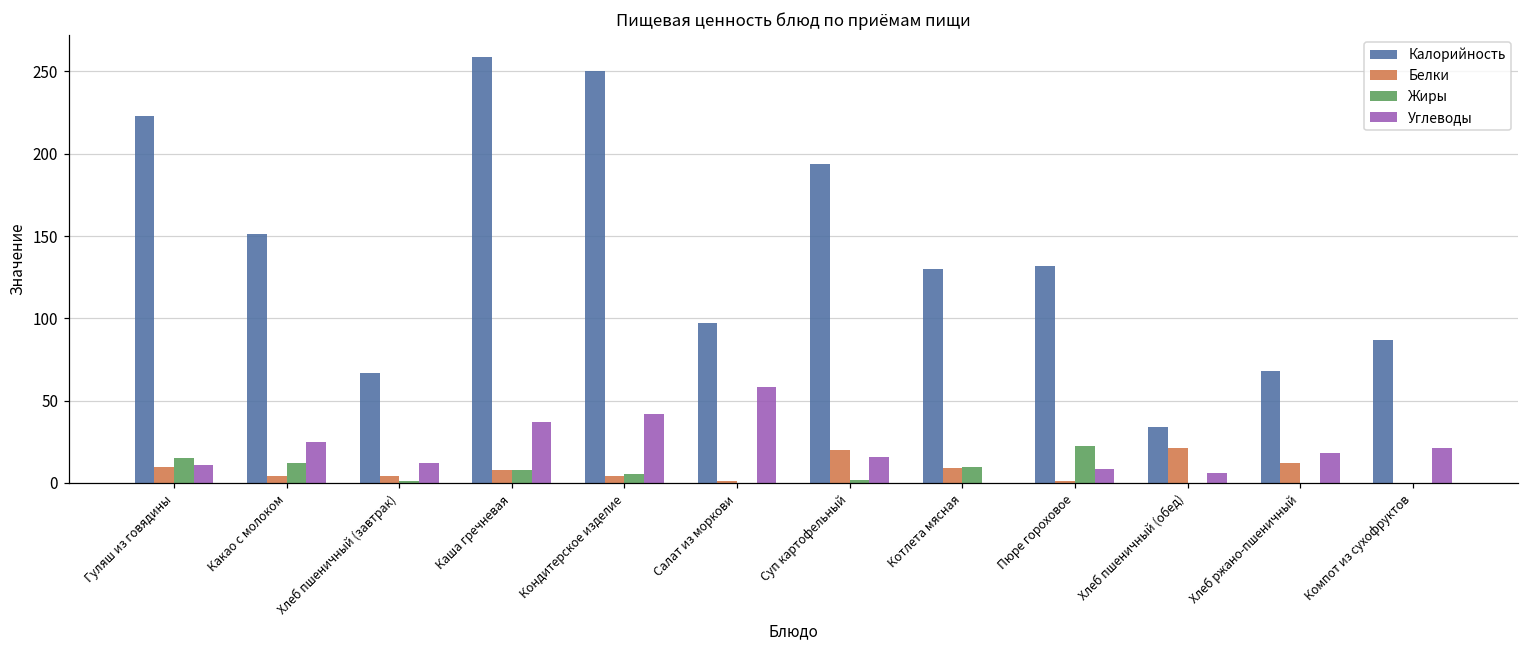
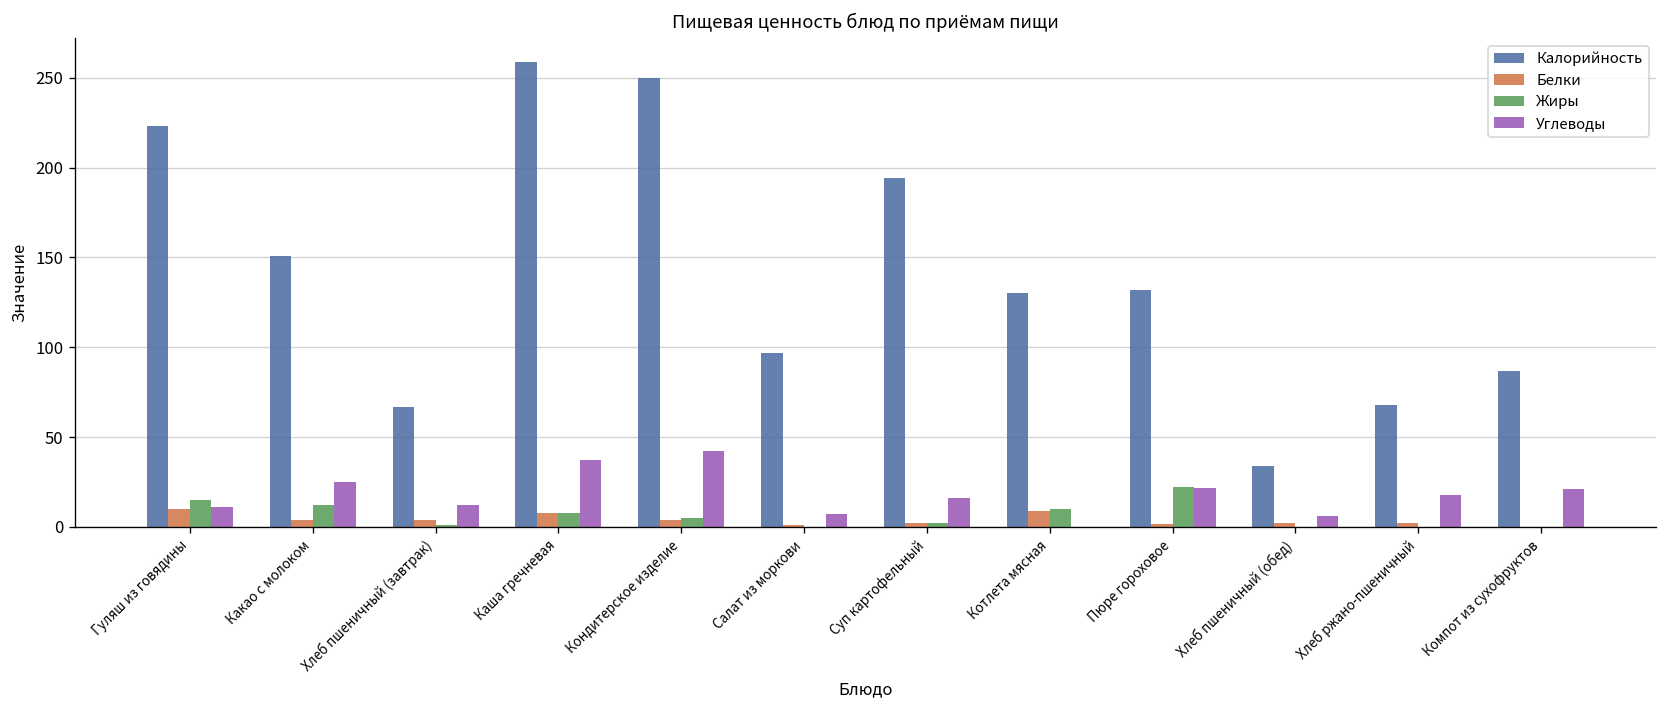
Углеводы, Салат из моркови: 58 -> 7
Белки, Суп картофельный: 20 -> 2
Углеводы, Пюре гороховое: 8 -> 22
Белки, Хлеб пшеничный (обед): 21 -> 2
Белки, Хлеб ржано-пшеничный: 12 -> 2
